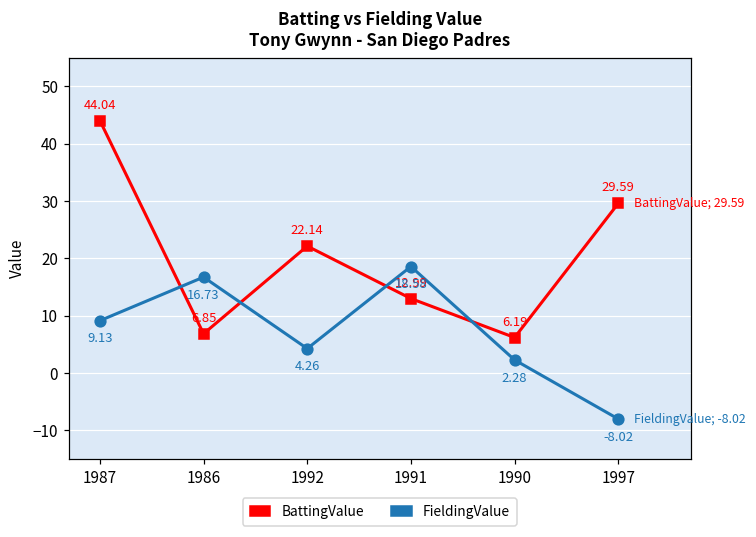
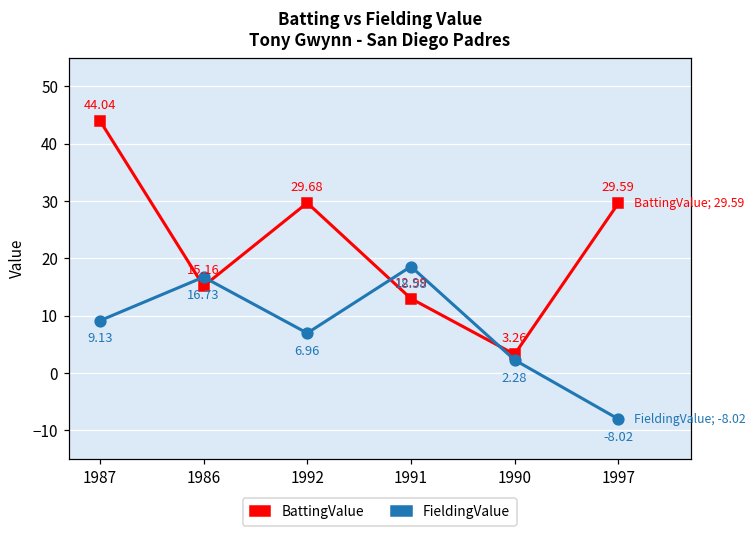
BattingValue, 1986: 6.85 -> 15.16
BattingValue, 1992: 22.14 -> 29.68
FieldingValue, 1992: 4.26 -> 6.96
BattingValue, 1990: 6.19 -> 3.26
